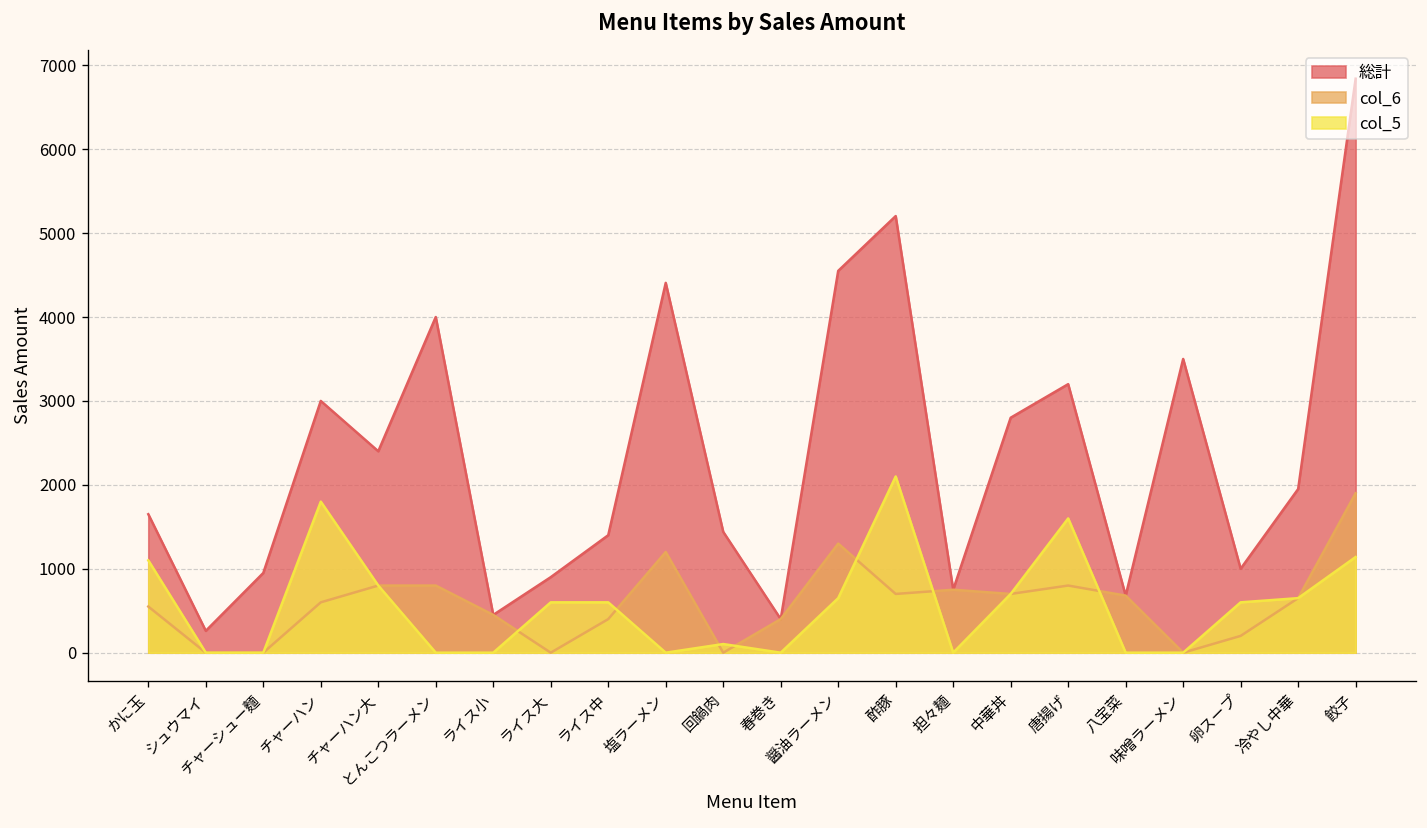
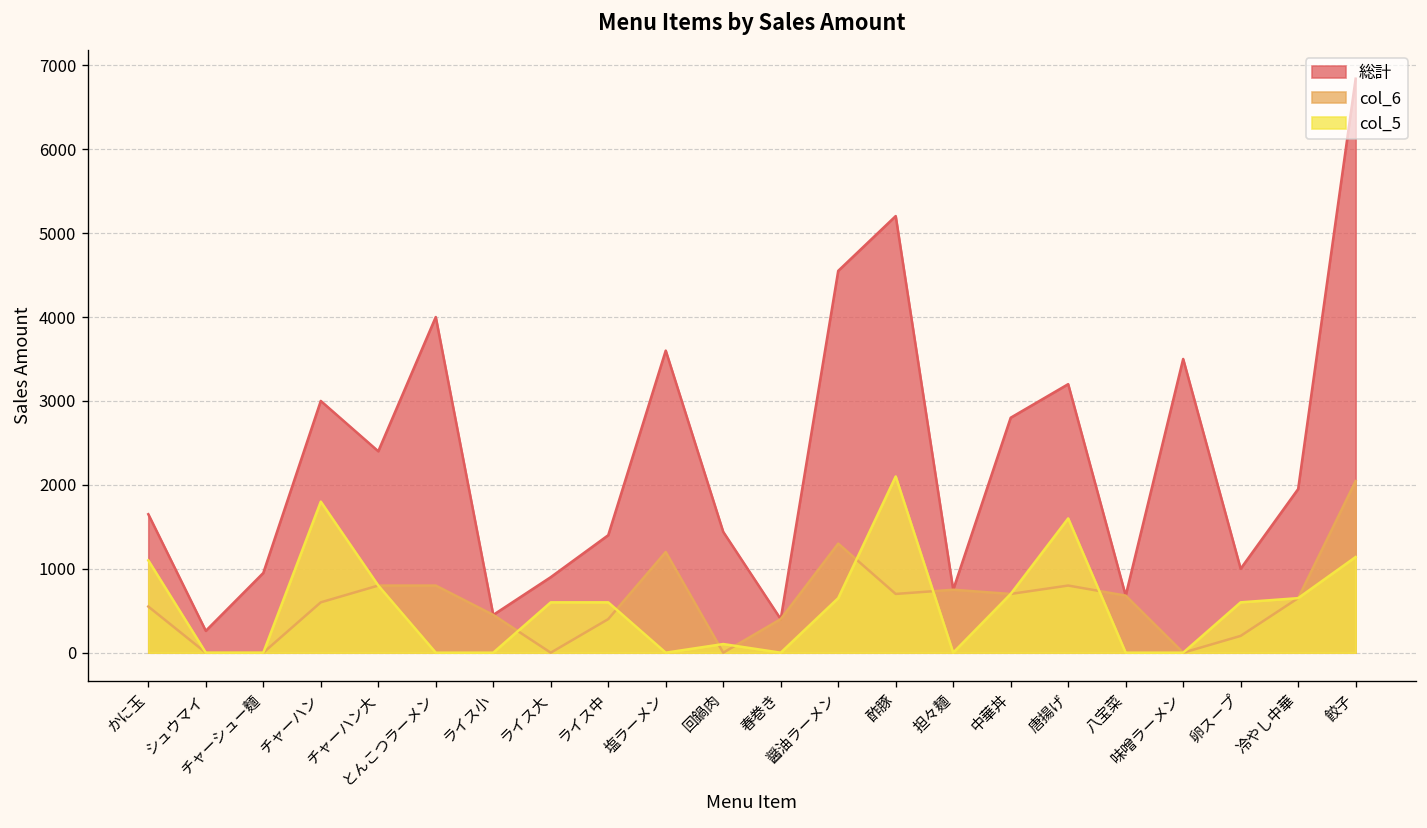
総計, 塩ラーメン: 4400 -> 3600
col_6, 餃子: 1900 -> 2000
